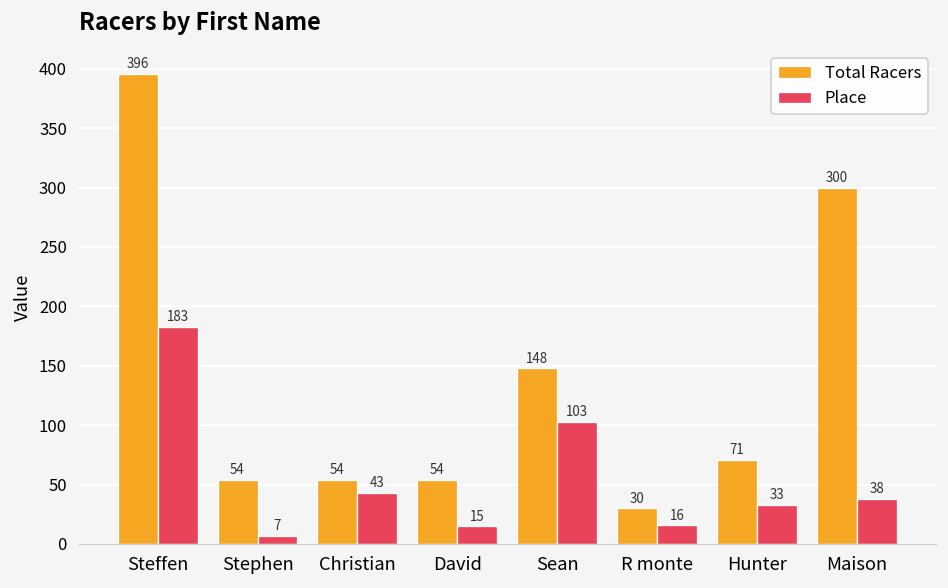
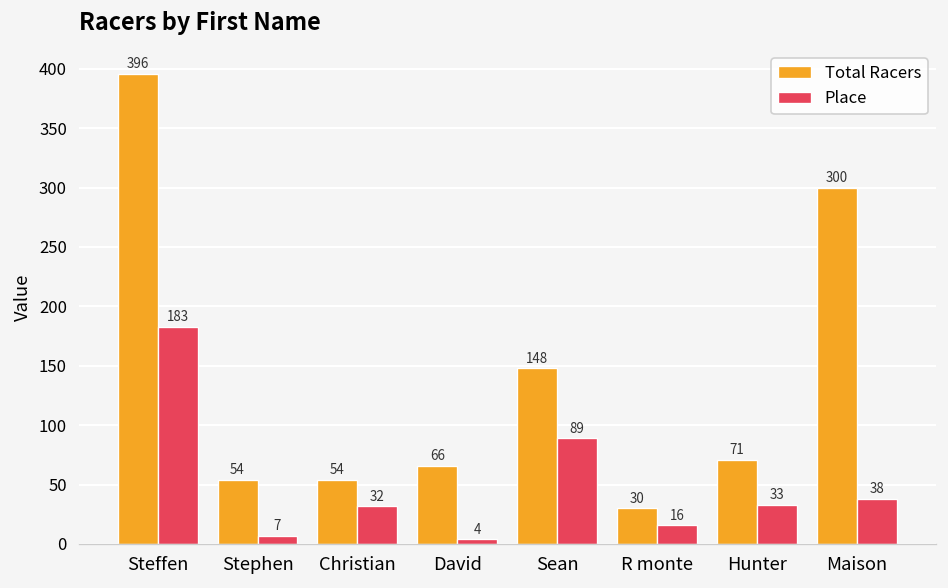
Place, Christian: 43 -> 32
Total Racers, David: 54 -> 66
Place, David: 15 -> 4
Place, Sean: 103 -> 89
